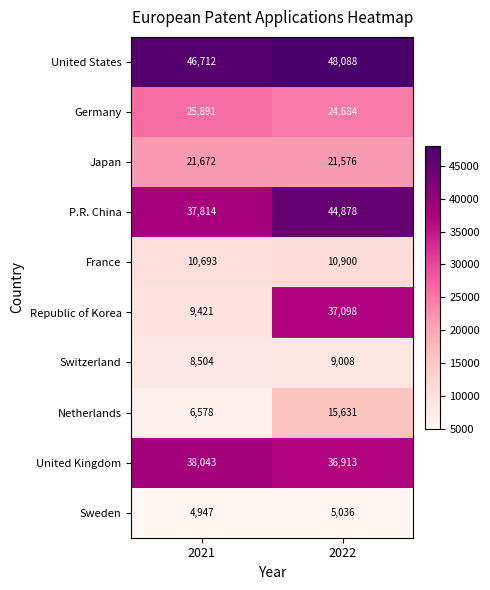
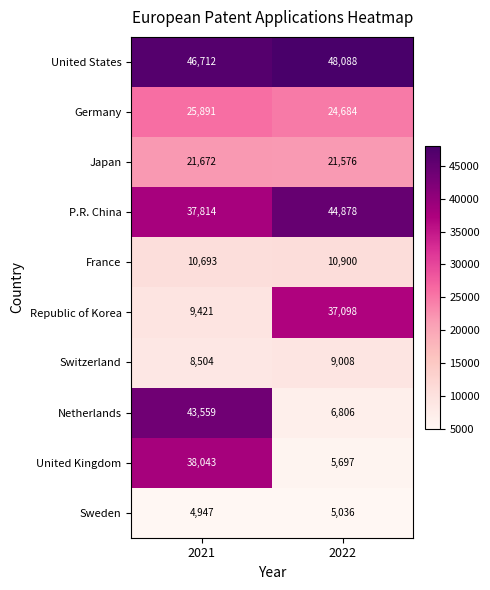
Netherlands, 2021: 6,578 -> 43,559
Netherlands, 2022: 15,631 -> 6,806
United Kingdom, 2022: 36,913 -> 5,697
